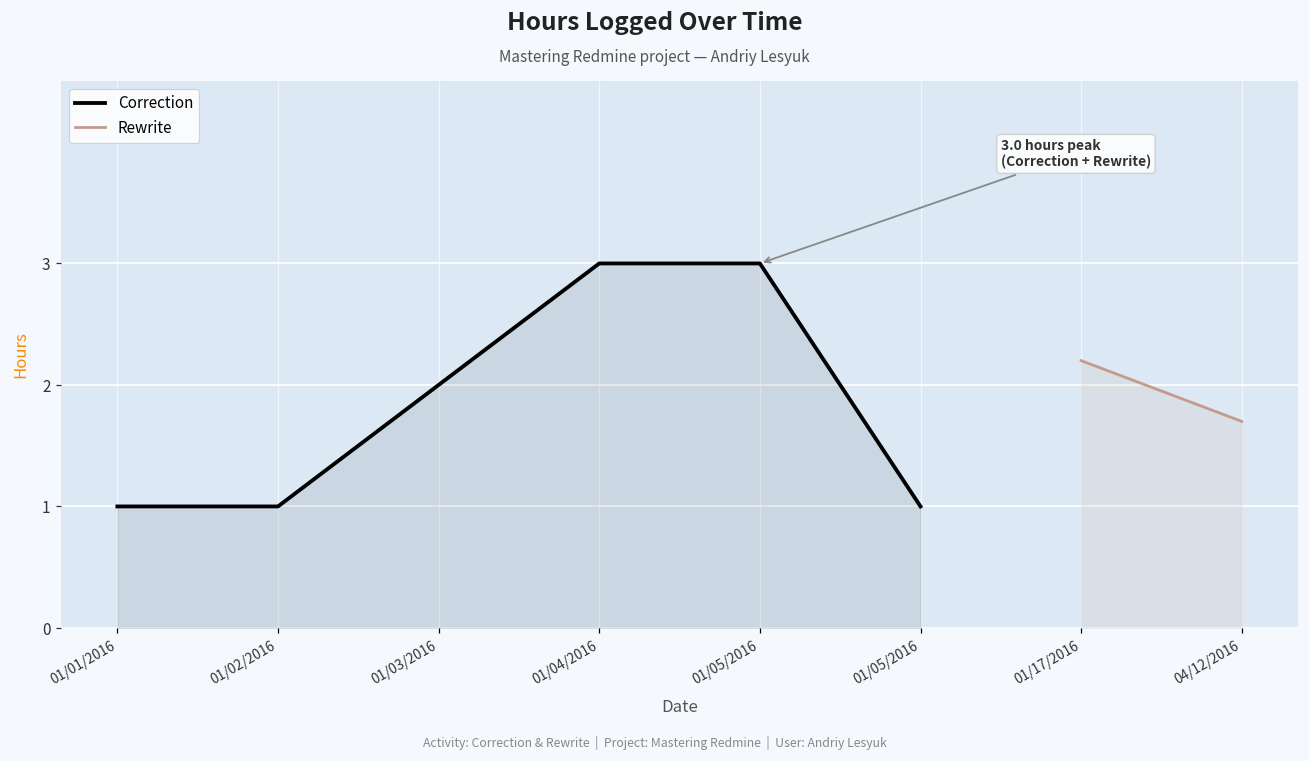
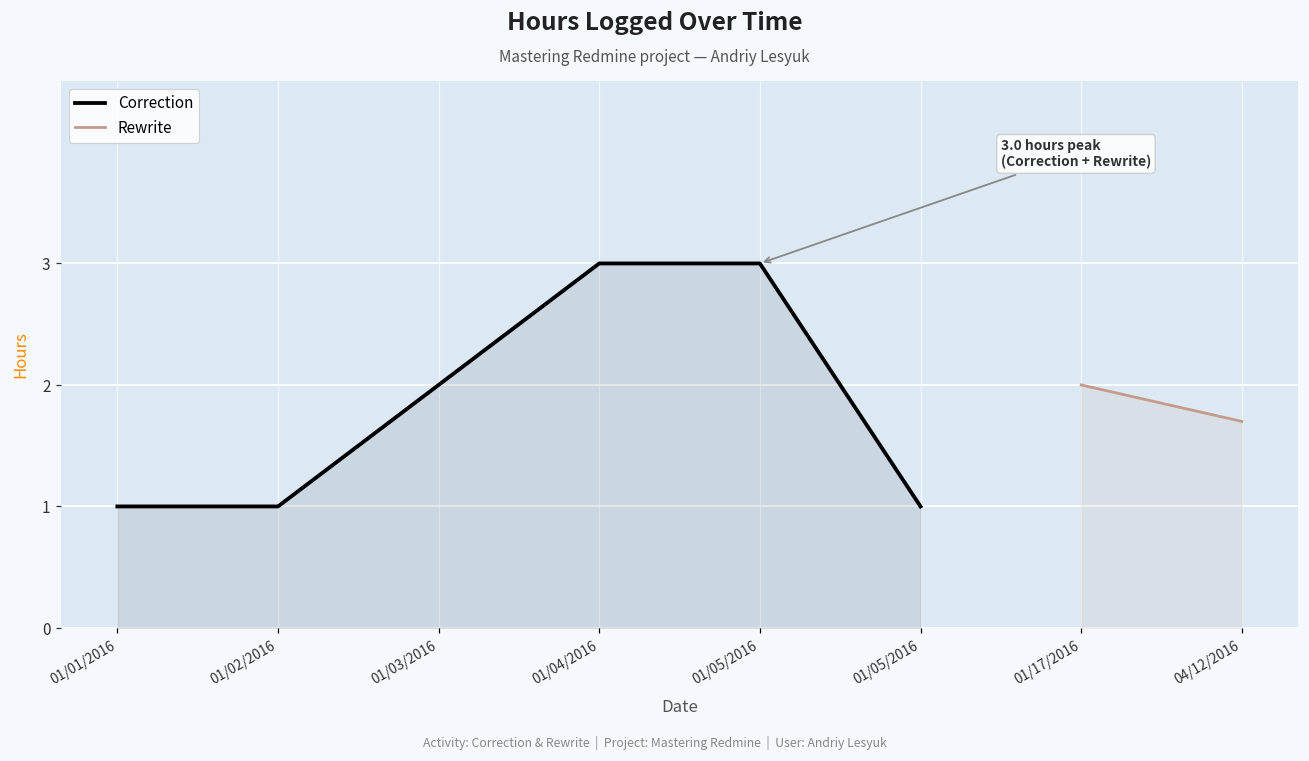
Rewrite, 01/17/2016: 2.2 -> 2.0
